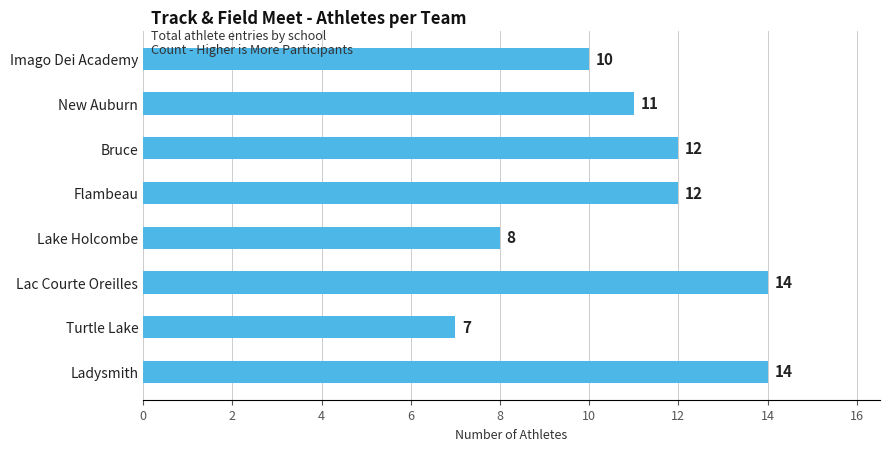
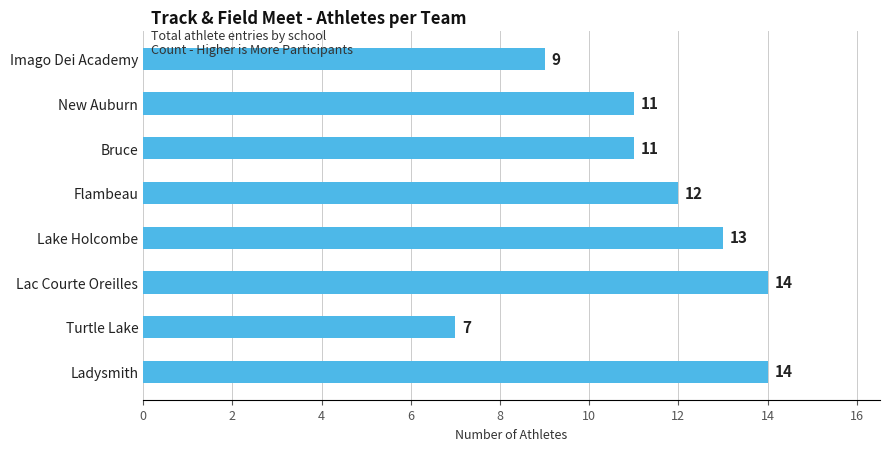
Imago Dei Academy: 10 -> 9
Bruce: 12 -> 11
Lake Holcombe: 8 -> 13
